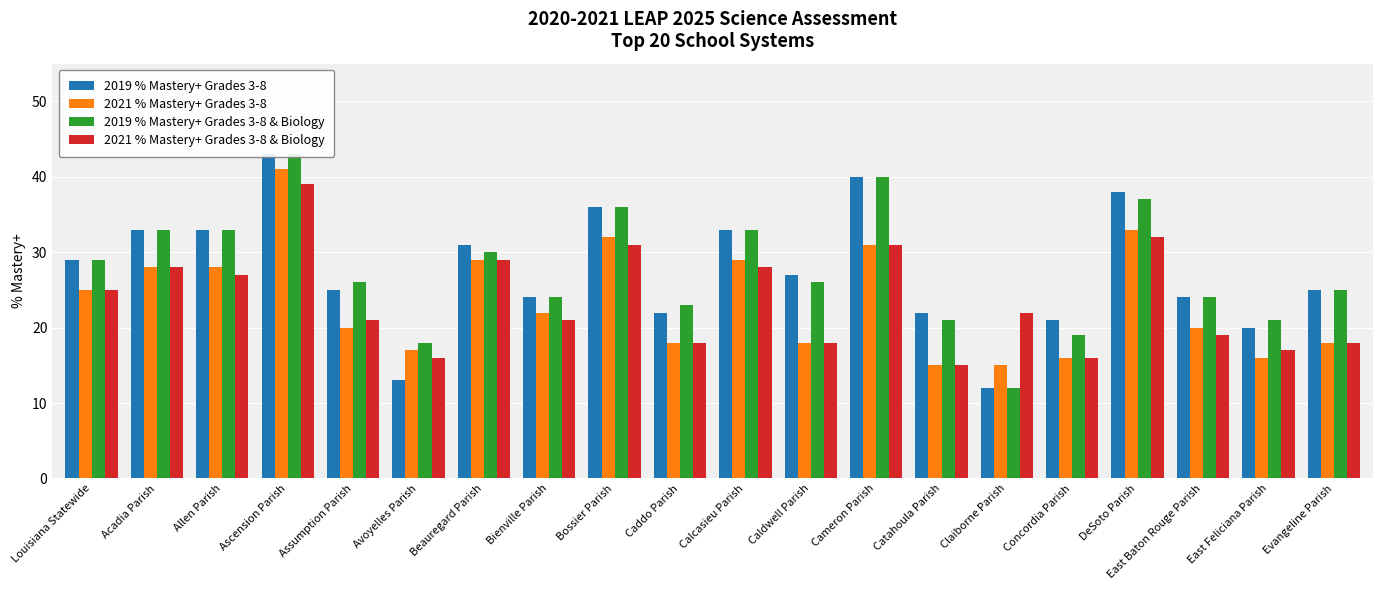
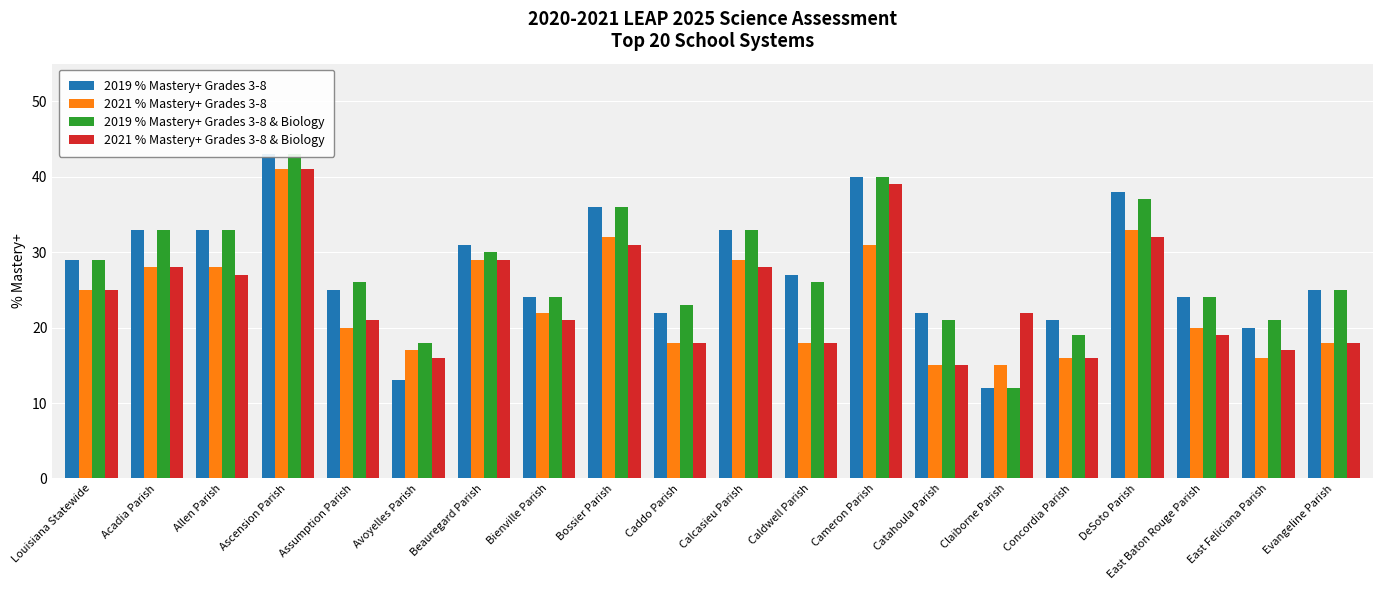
2021 % Mastery+ Grades 3-8 & Biology, Ascension Parish: 39 -> 41
2021 % Mastery+ Grades 3-8 & Biology, Cameron Parish: 31 -> 39
